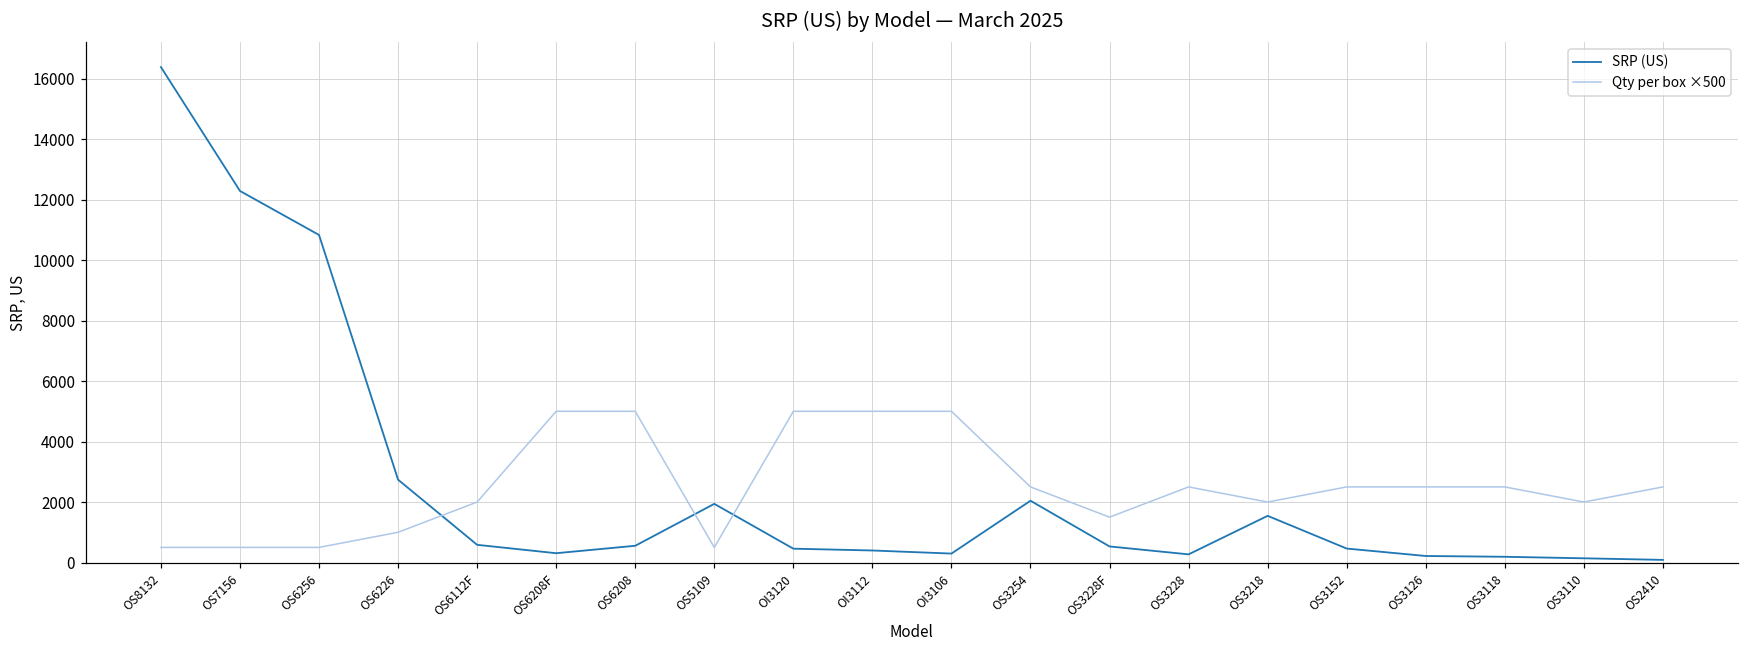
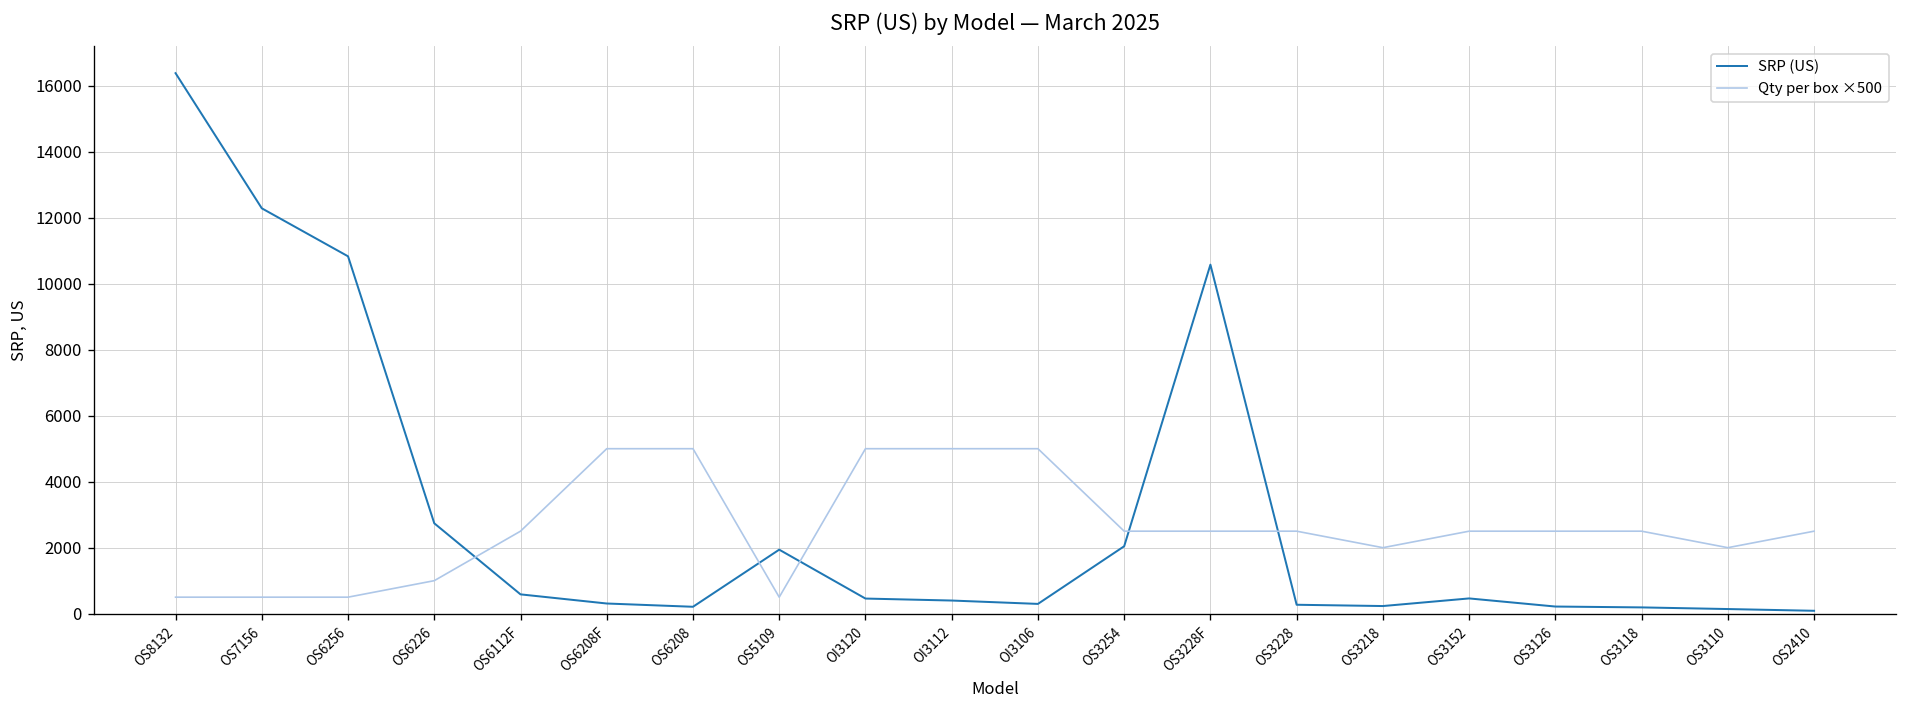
Qty per box ×500, OS6112F: 2000 -> 2500
SRP (US), OS6208: 600 -> 200
SRP (US), OS3228F: 500 -> 10600
Qty per box ×500, OS3228F: 1500 -> 2500
SRP (US), OS3218: 1500 -> 200
